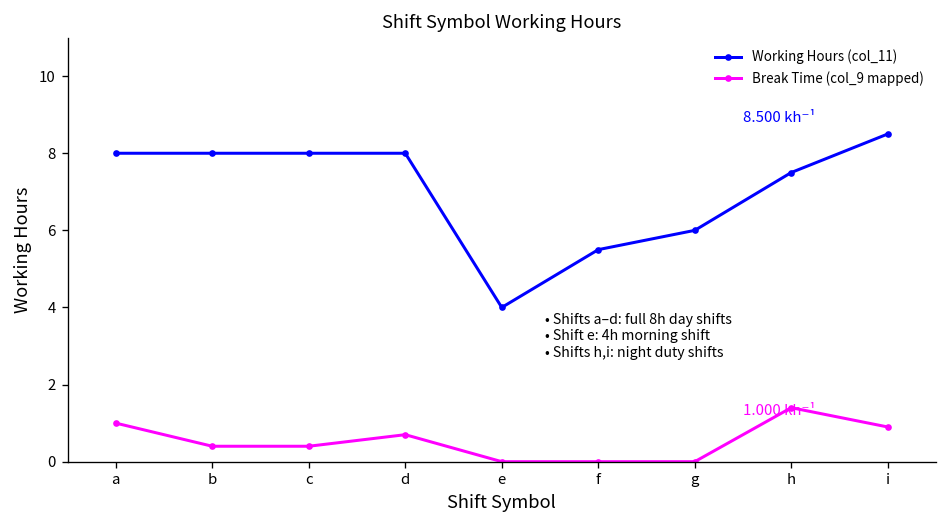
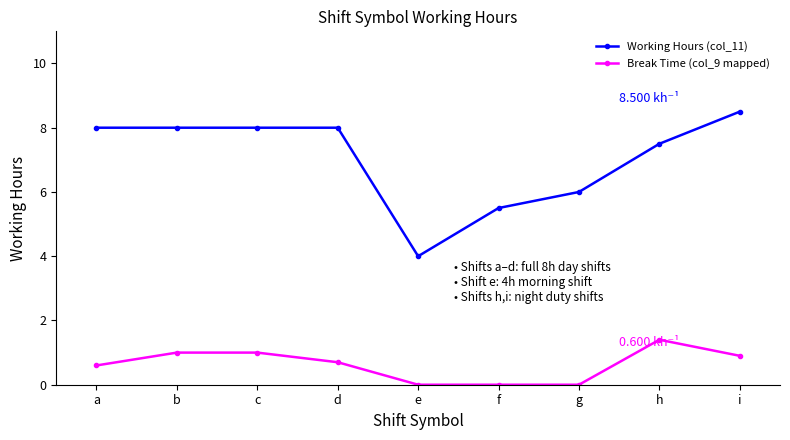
Break Time (col_9 mapped), a: 1.000 -> 0.600
Break Time (col_9 mapped), b: 0.4 -> 1.0
Break Time (col_9 mapped), c: 0.4 -> 1.0
